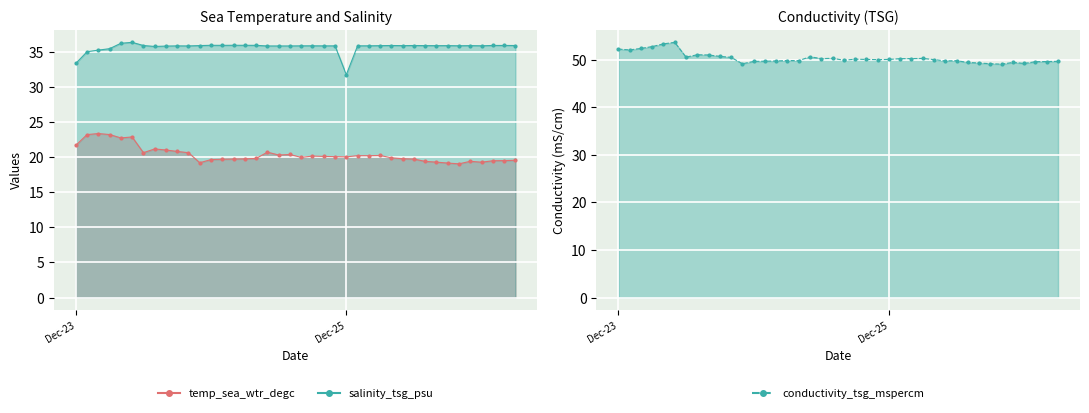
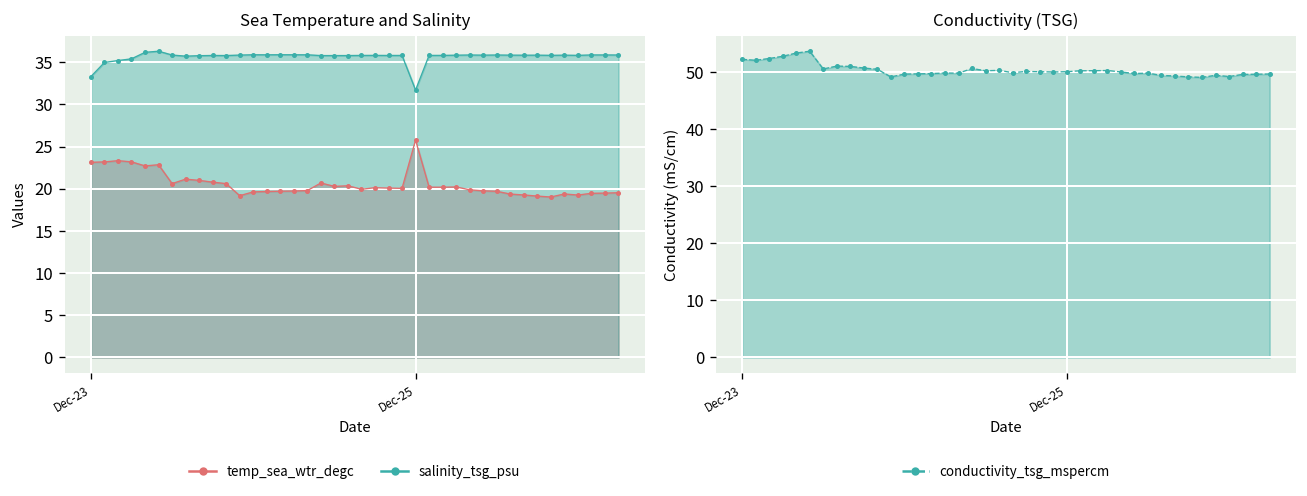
Sea Temperature and Salinity, temp_sea_wtr_degc, Dec-23: 22 -> 23
Sea Temperature and Salinity, temp_sea_wtr_degc, Dec-25: 20 -> 26
